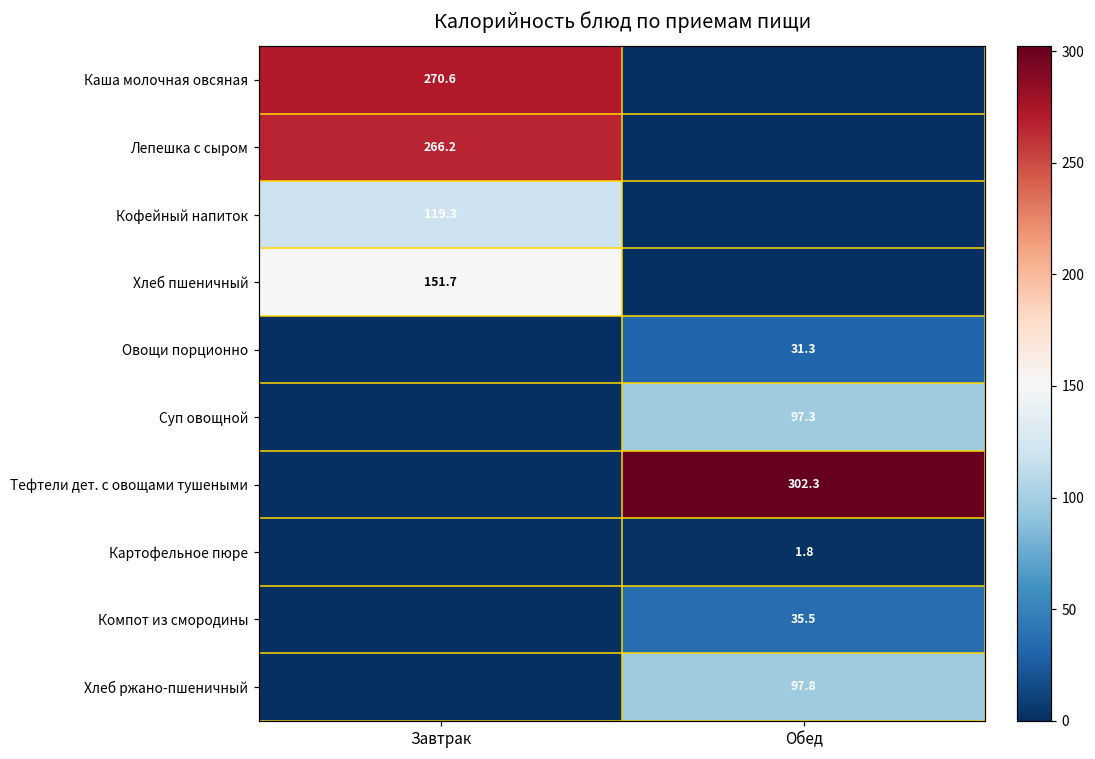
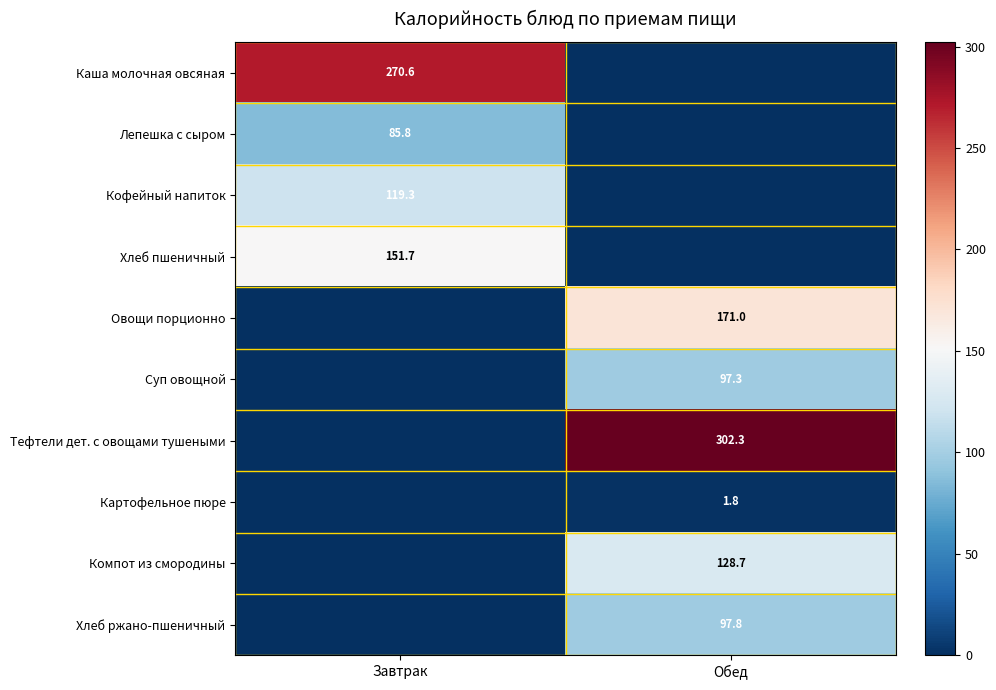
Лепешка с сыром, Завтрак: 266.2 -> 85.8
Овощи порционно, Обед: 31.3 -> 171.0
Компот из смородины, Обед: 35.5 -> 128.7
